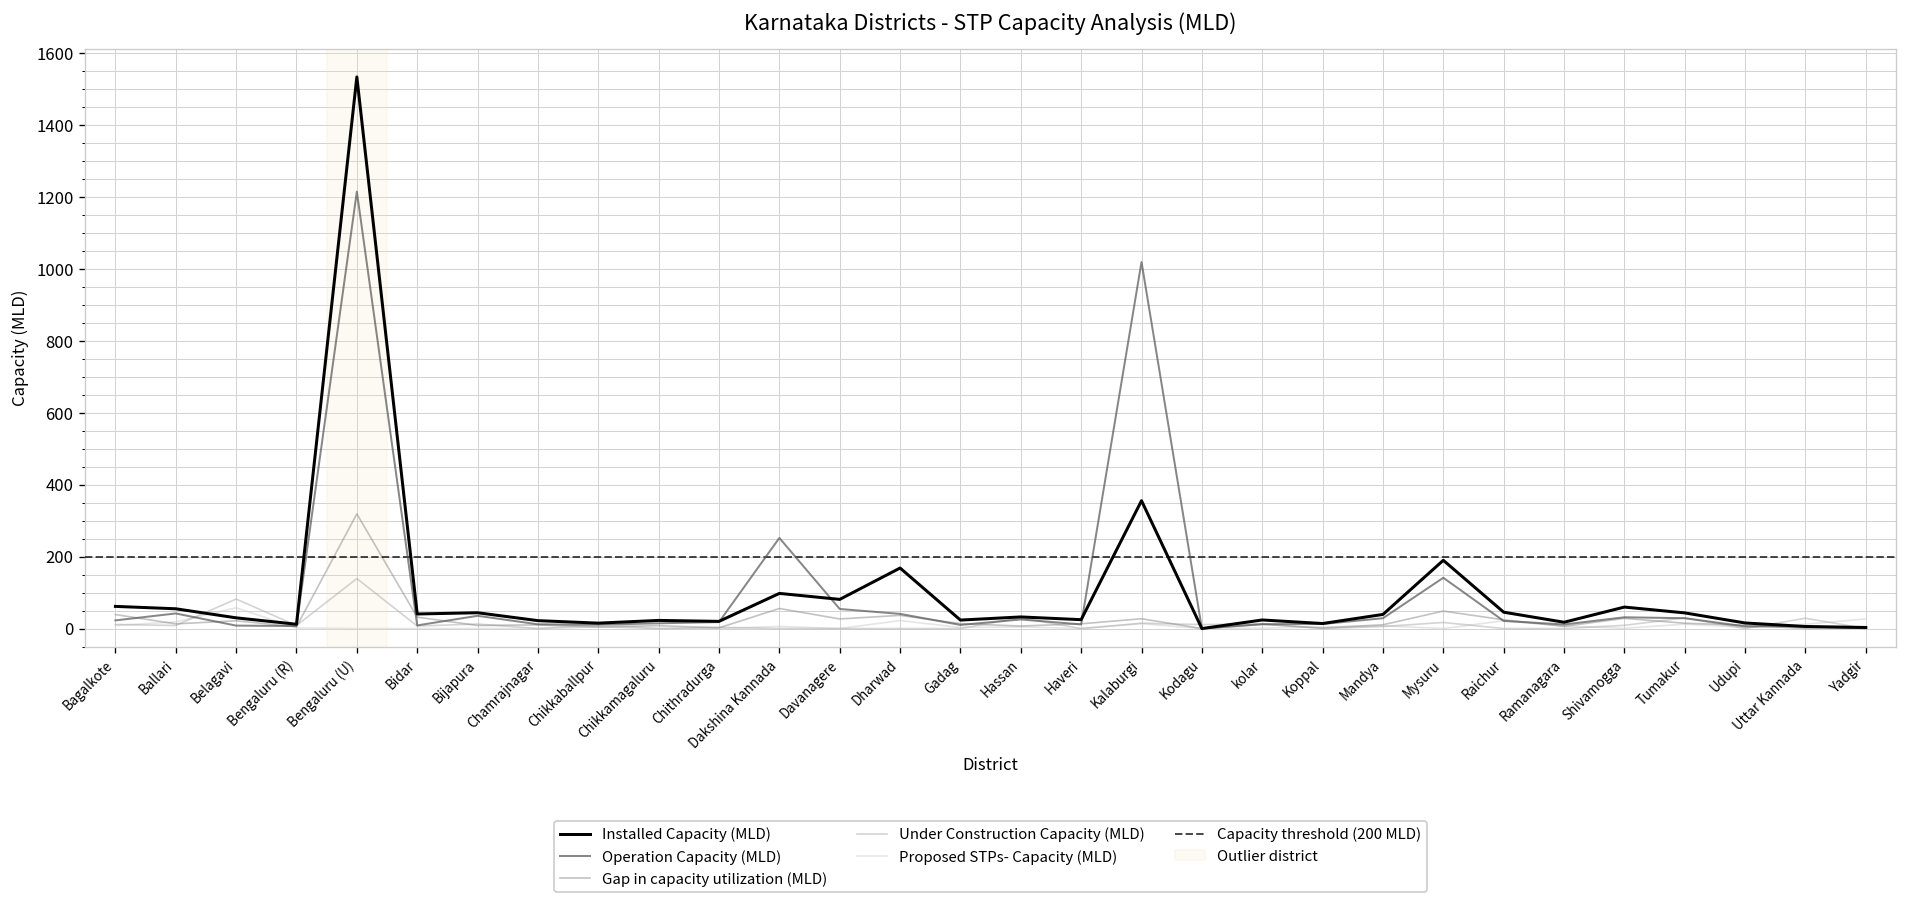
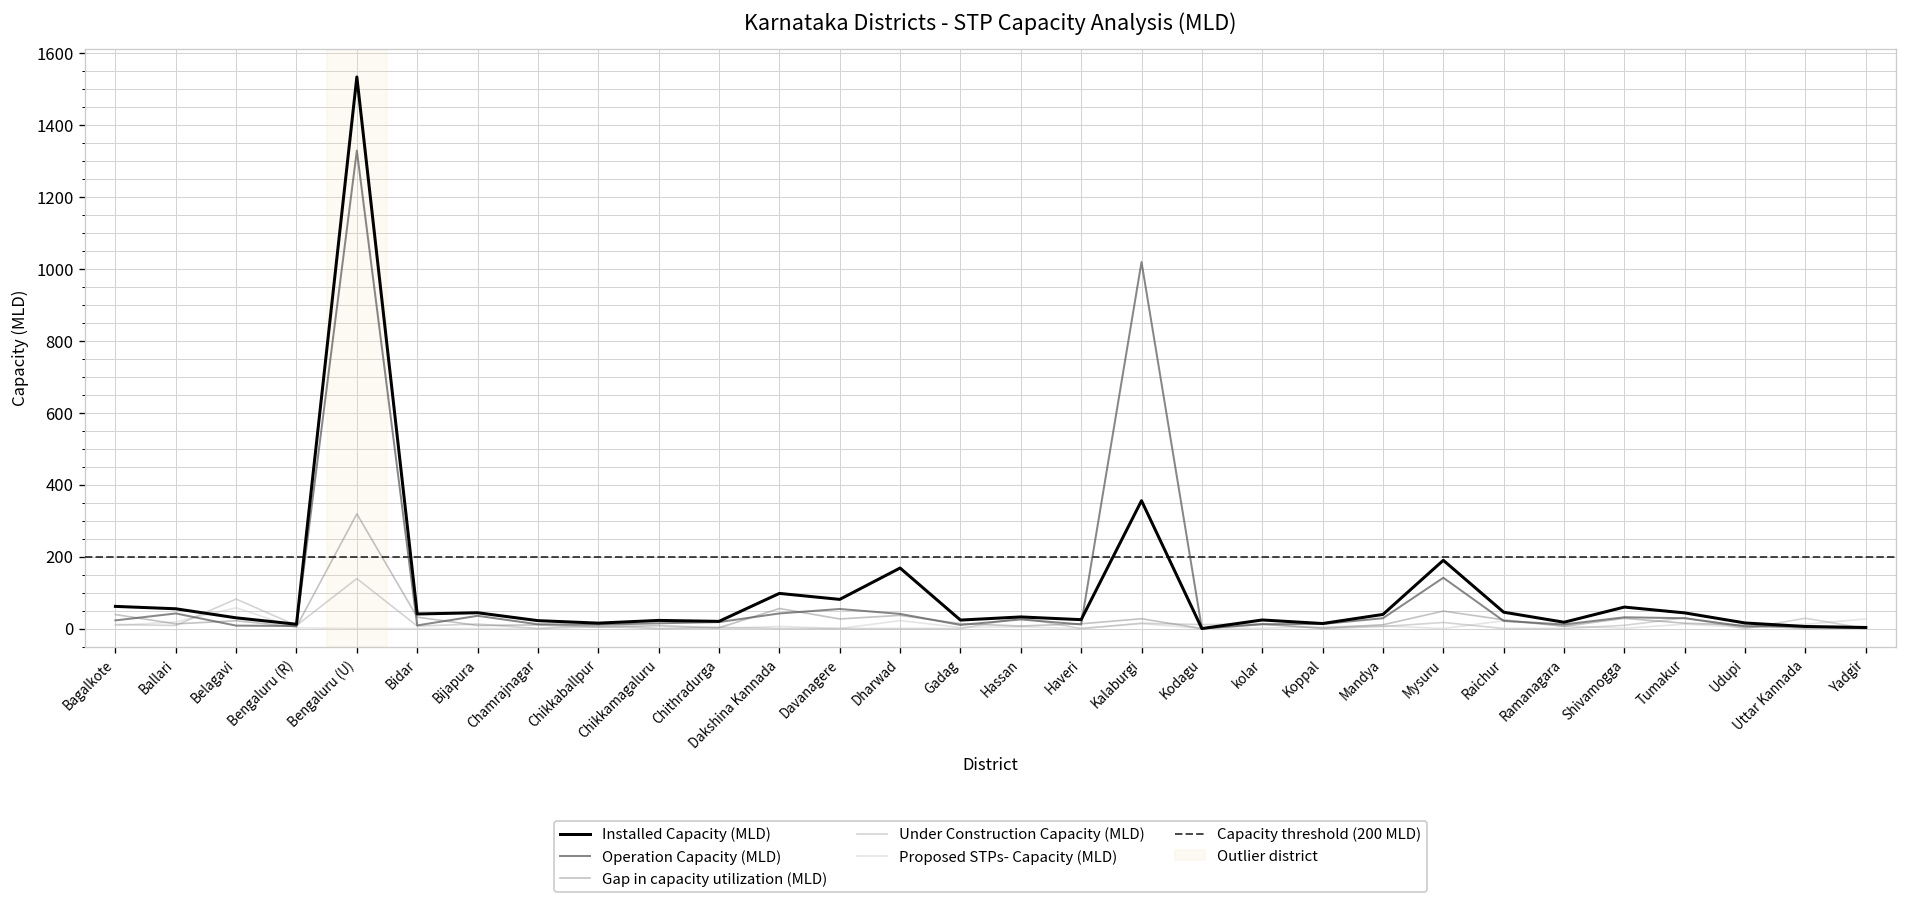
Operation Capacity (MLD), Bengaluru (U): 1220 -> 1330
Operation Capacity (MLD), Dakshina Kannada: 250 -> 40
